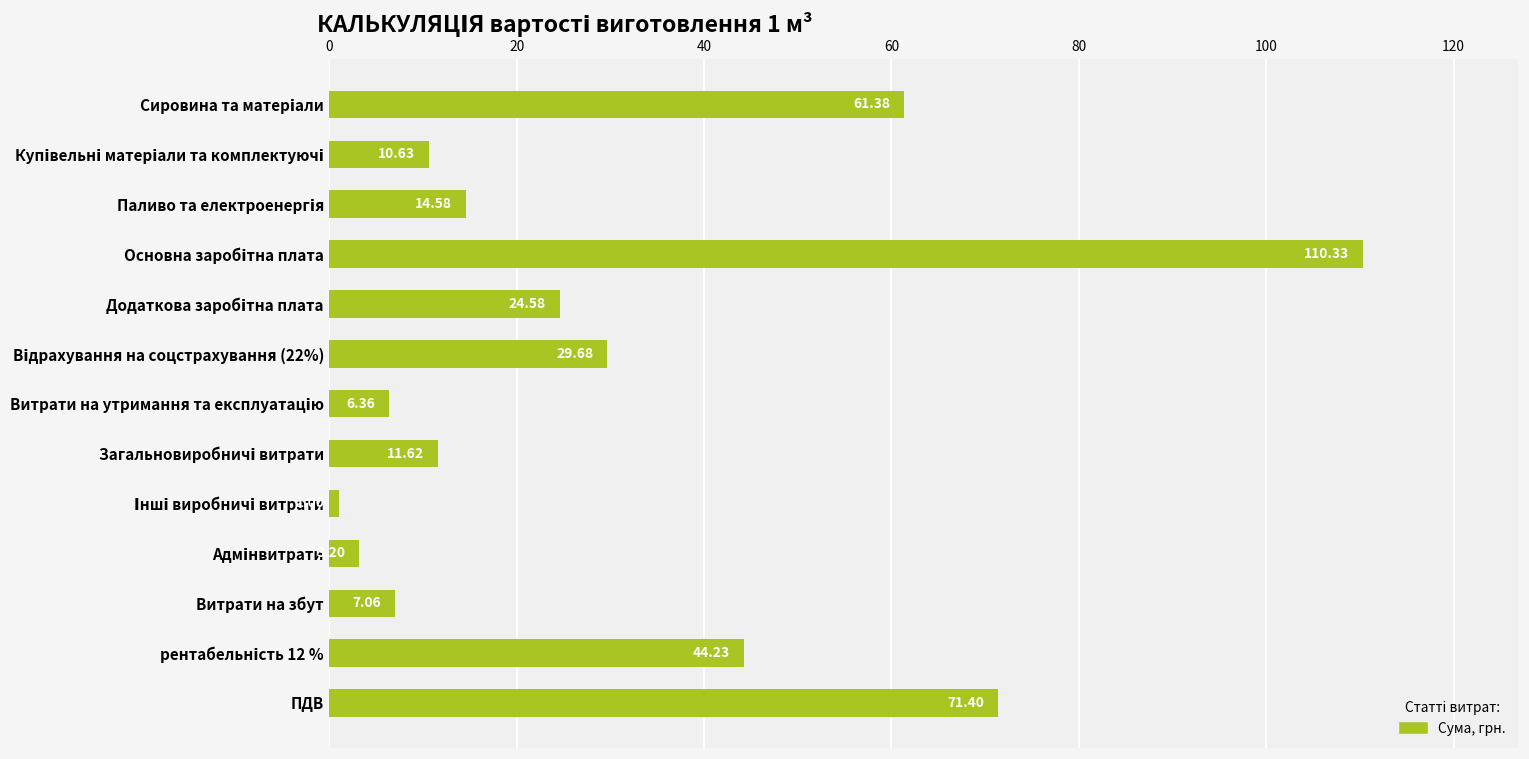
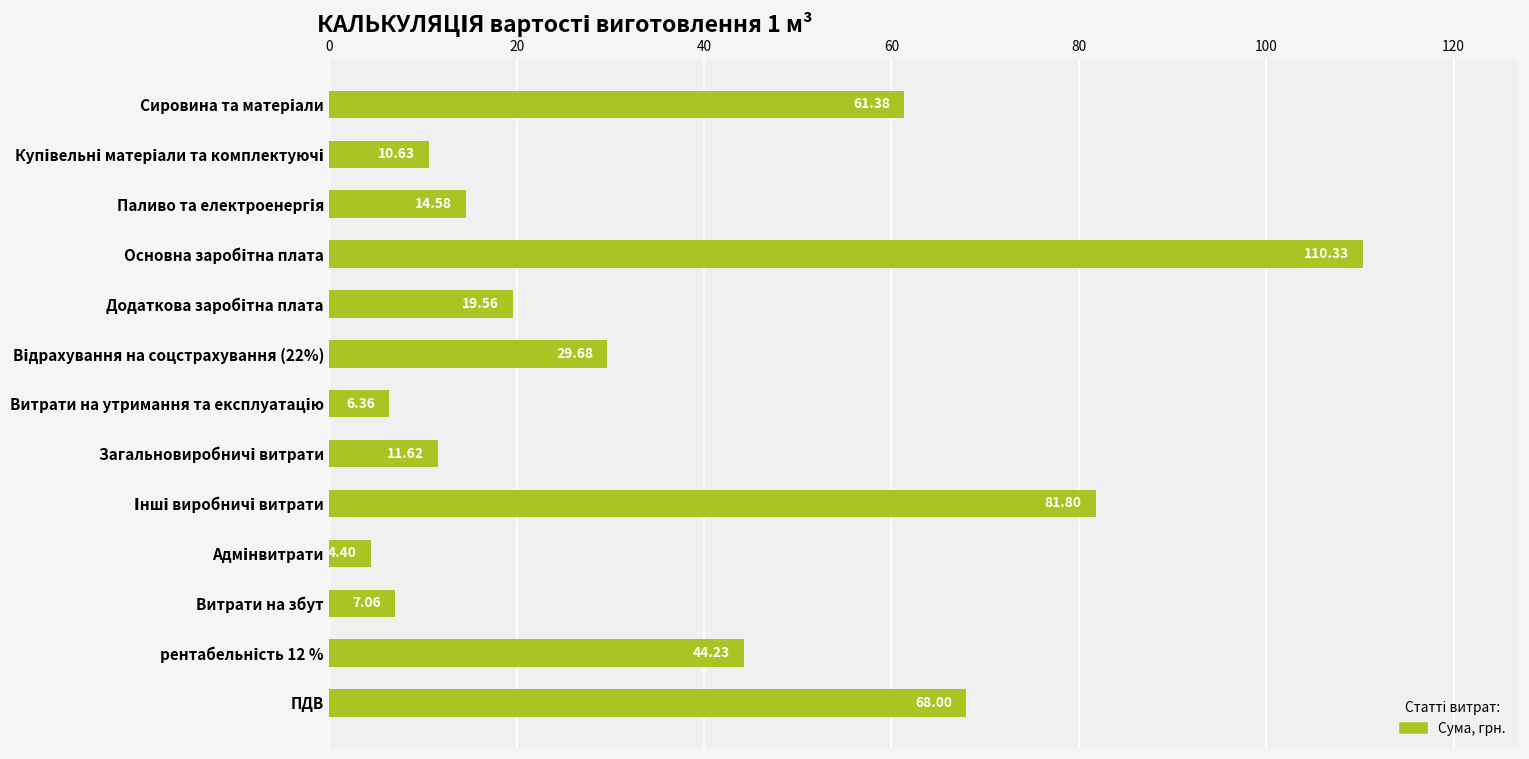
Додаткова заробітна плата: 24.58 -> 19.56
Інші виробничі витрати: 1 -> 82
Адмінвитрати: 3.20 -> 4.40
ПДВ: 71.40 -> 68.00
